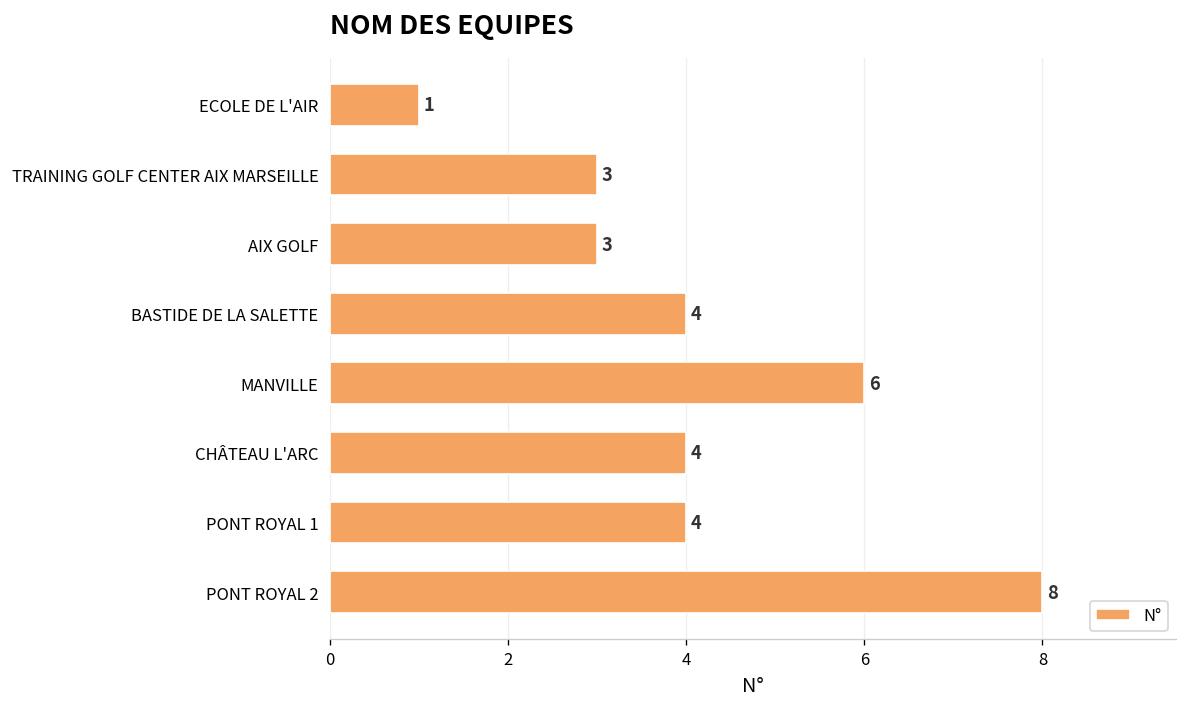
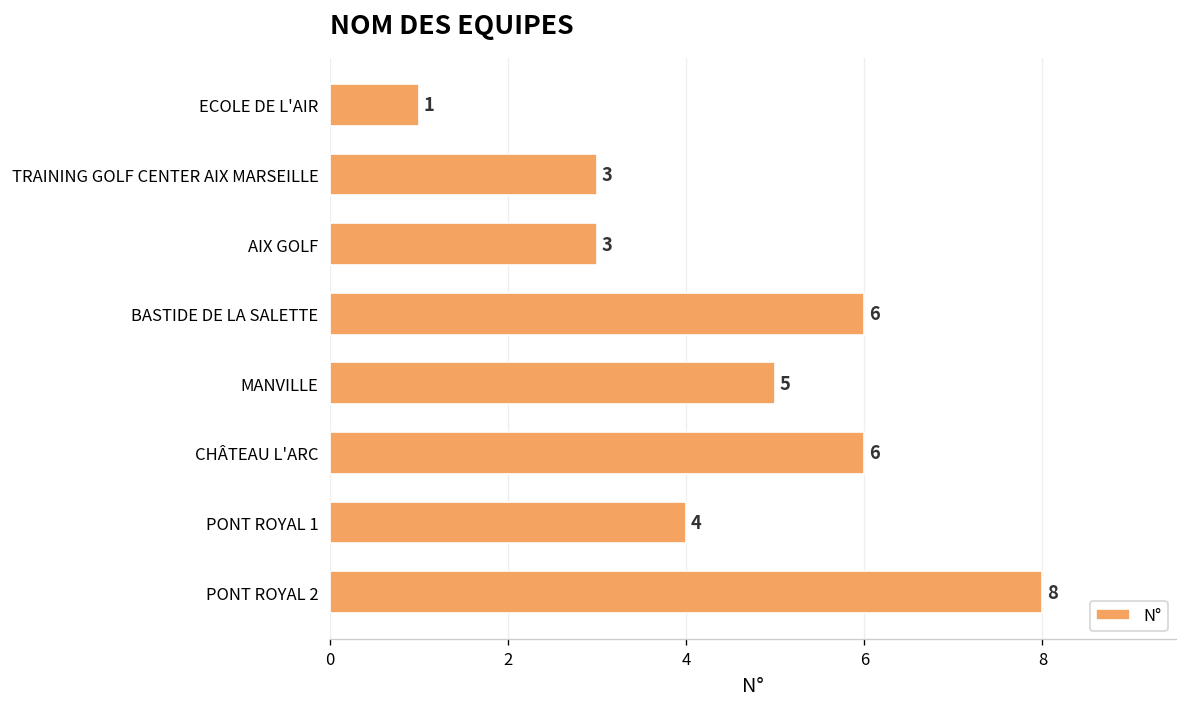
BASTIDE DE LA SALETTE: 4 -> 6
MANVILLE: 6 -> 5
CHÂTEAU L'ARC: 4 -> 6
